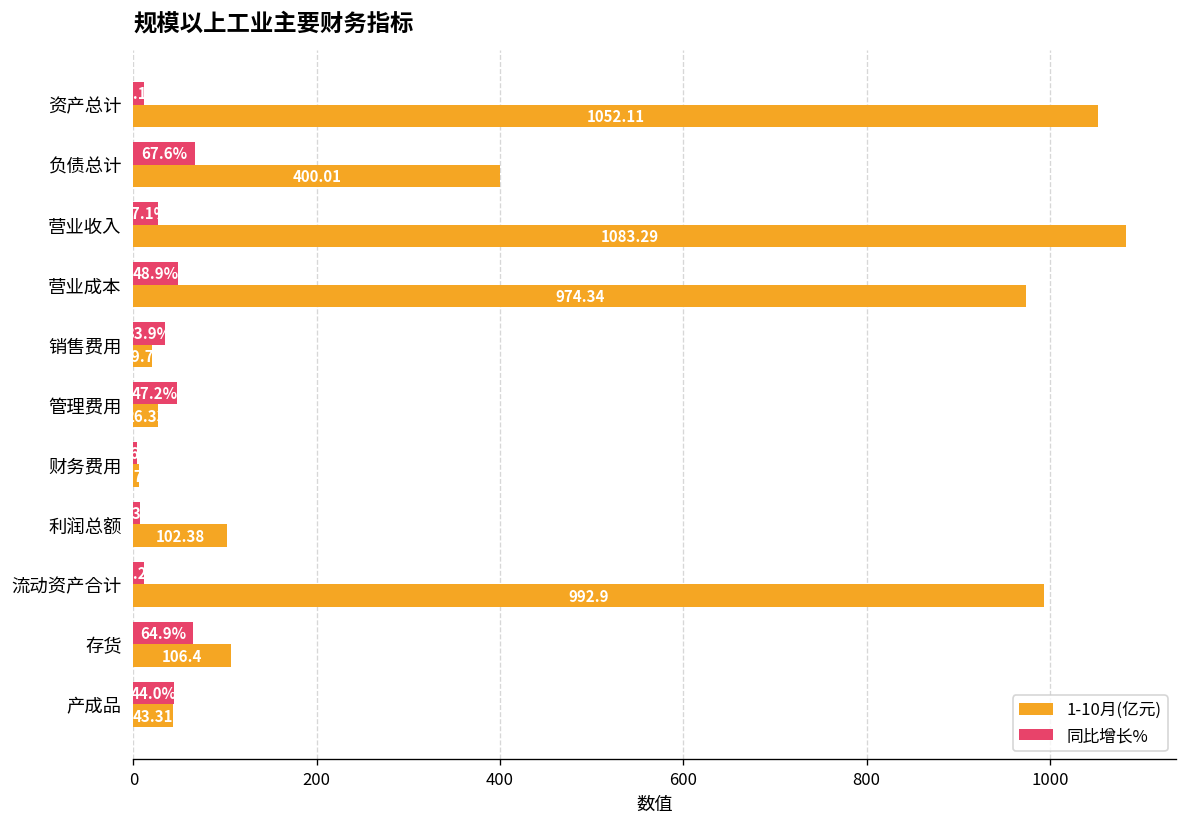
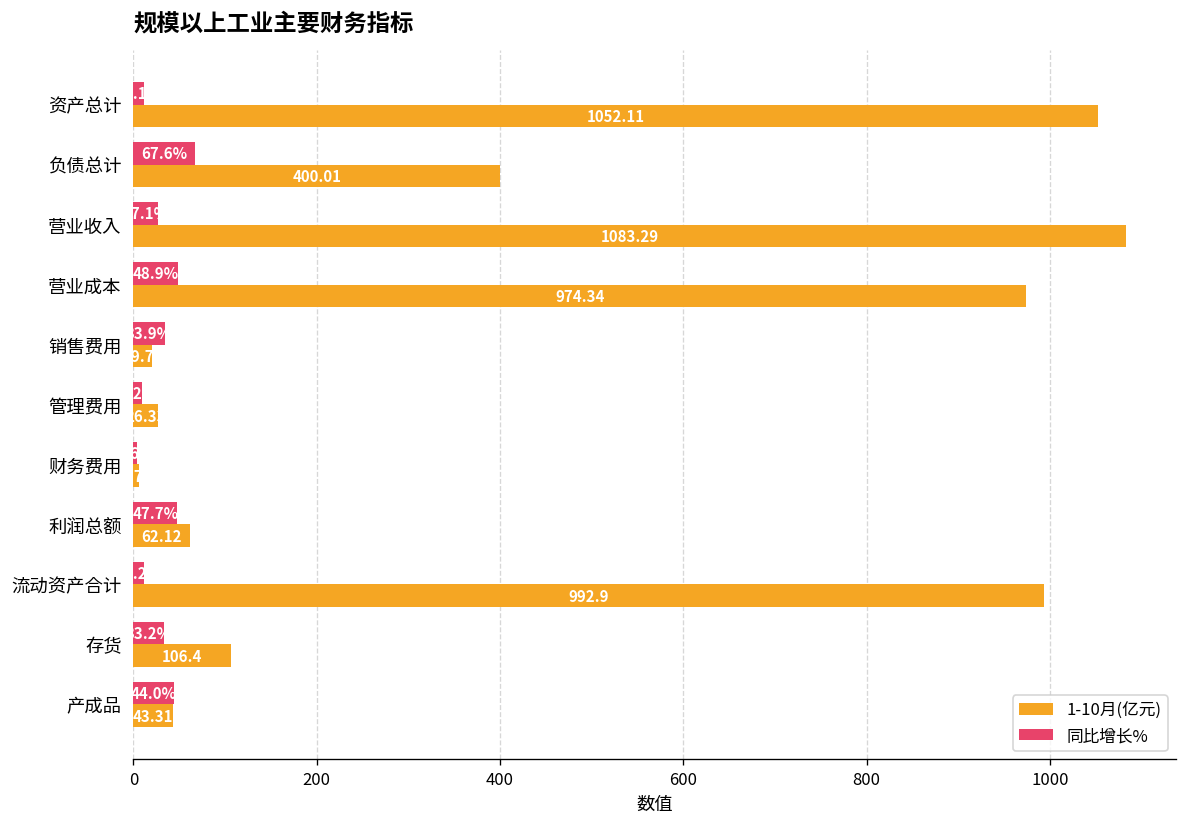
同比增长%, 管理费用: 50 -> 10
同比增长%, 利润总额: 10 -> 50
1-10月(亿元), 利润总额: 102.38 -> 62.12
同比增长%, 存货: 64.9% -> 33.2%
